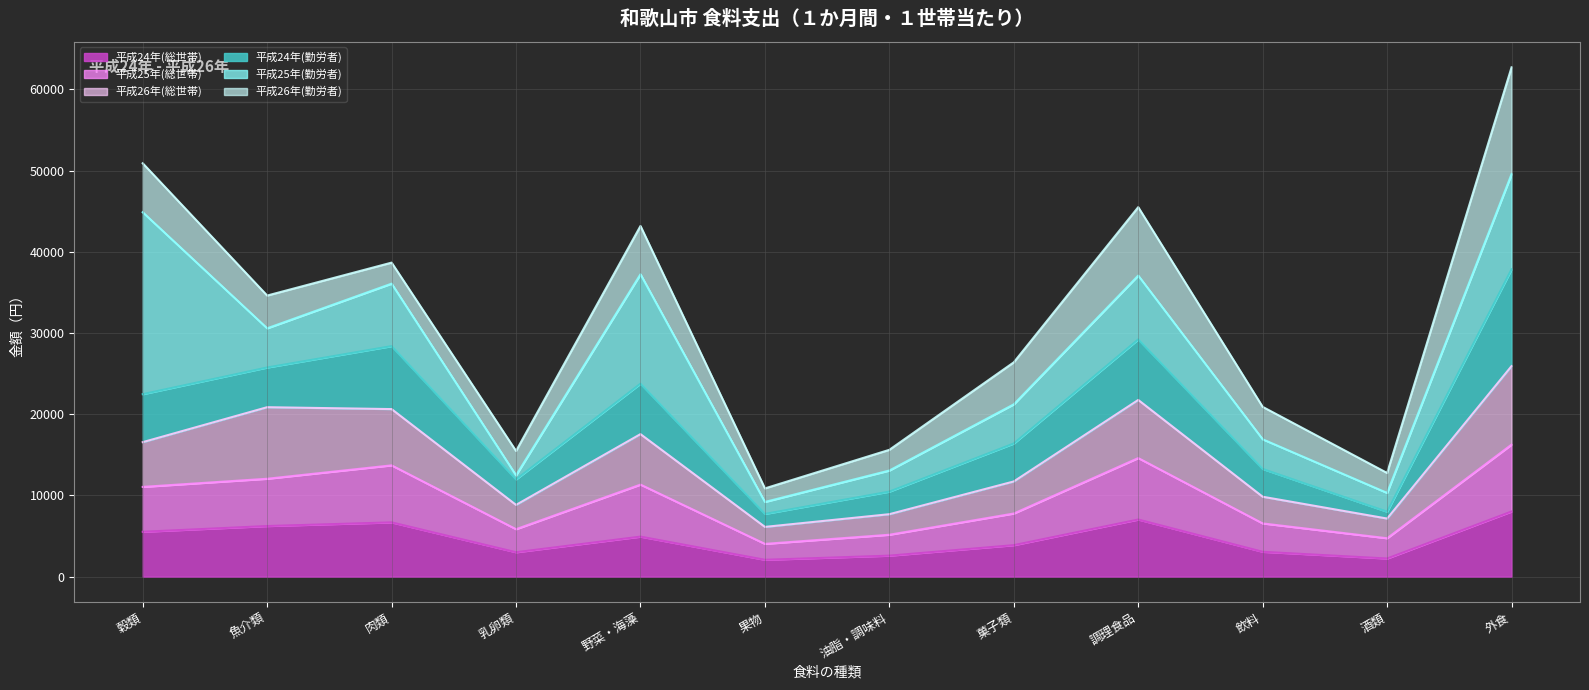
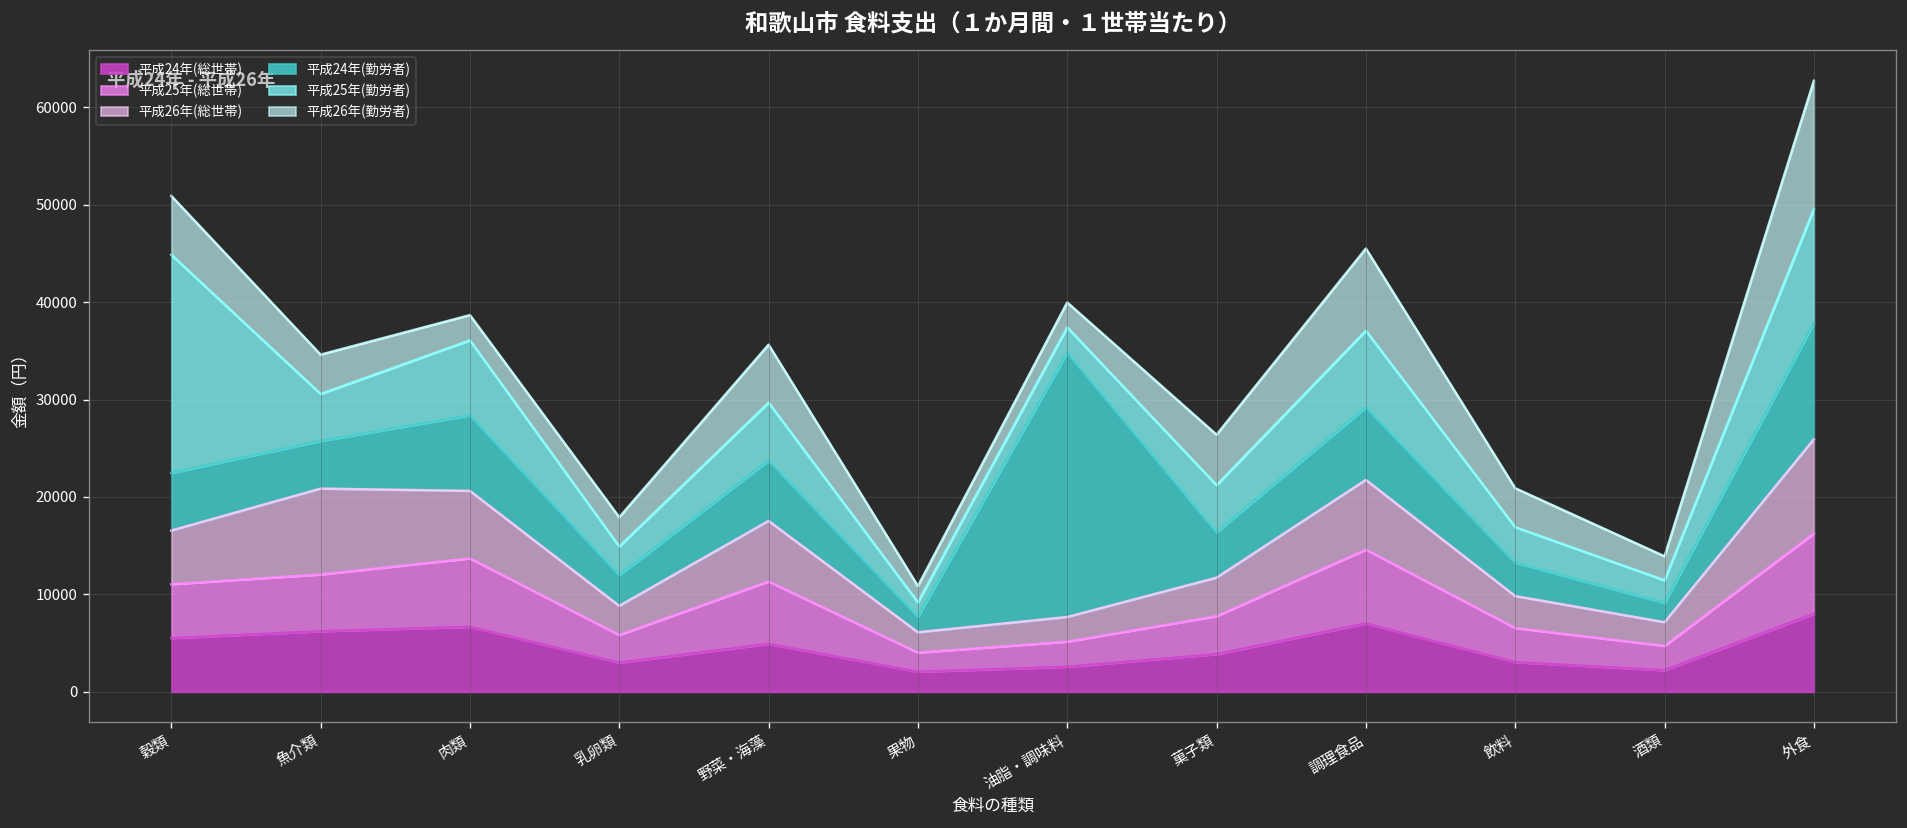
平成25年(勤労者), 乳卵類: 0 -> 3000
平成25年(勤労者), 野菜・海藻: 13000 -> 6000
平成24年(勤労者), 油脂・調味料: 3000 -> 27000
平成24年(勤労者), 酒類: 1000 -> 2000
